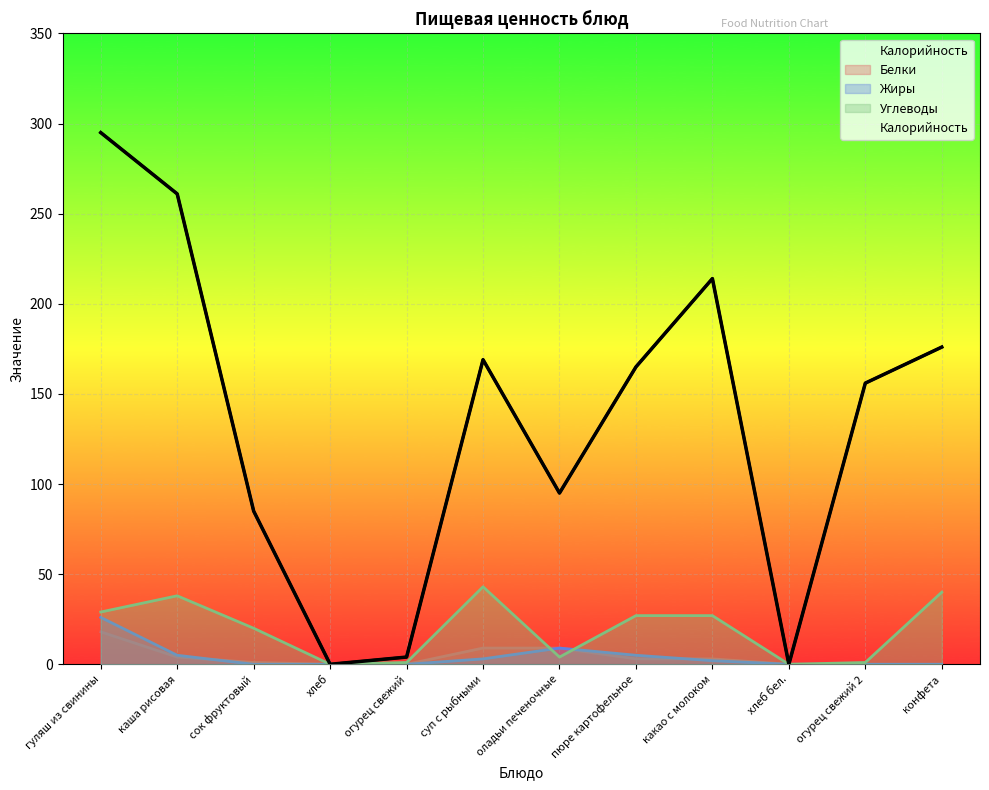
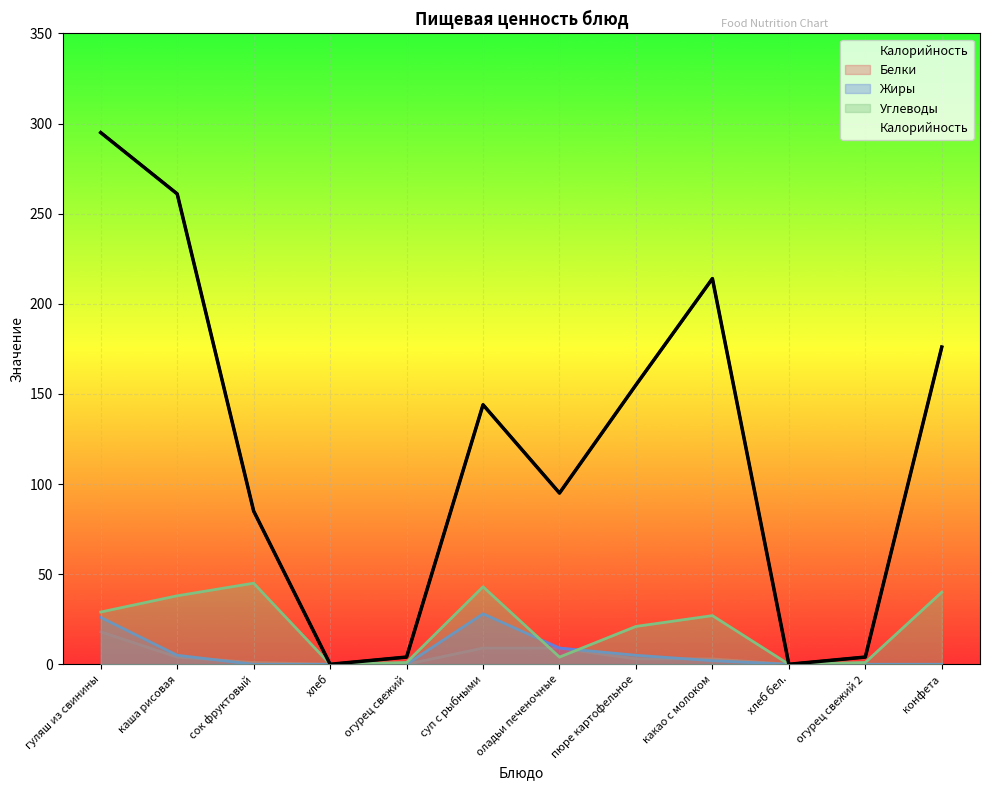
Углеводы, сок фруктовый: 20 -> 45
Калорийность, суп с рыбными: 169 -> 144
Жиры, суп с рыбными: 3 -> 28
Калорийность, пюре картофельное: 165 -> 155
Углеводы, пюре картофельное: 27 -> 21
Калорийность, огурец свежий 2: 156 -> 4
